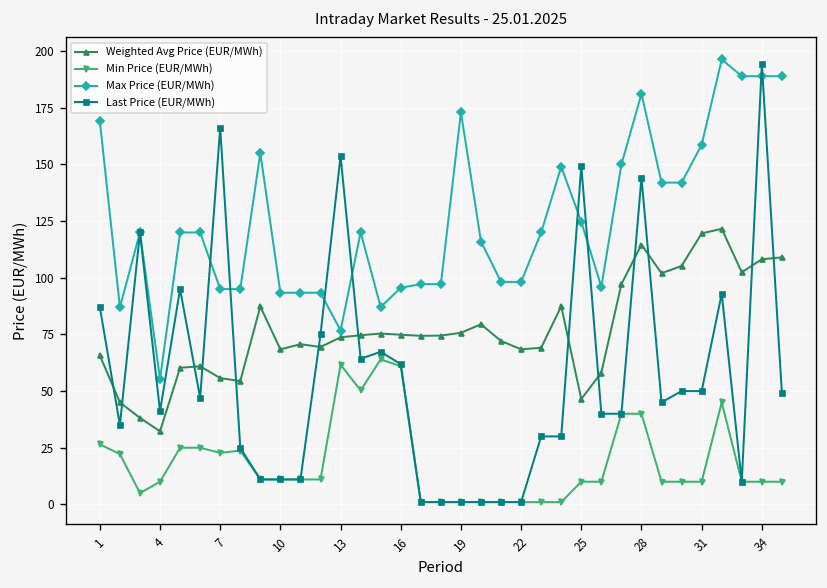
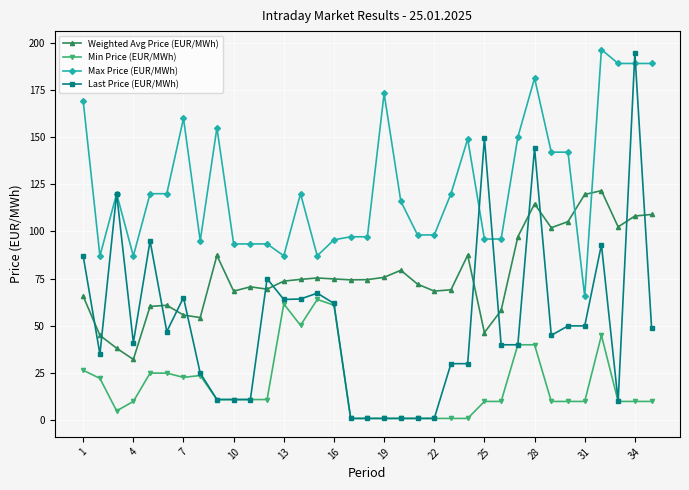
Max Price (EUR/MWh), 4: 55 -> 87
Max Price (EUR/MWh), 7: 95 -> 160
Last Price (EUR/MWh), 7: 166 -> 65
Max Price (EUR/MWh), 13: 77 -> 87
Last Price (EUR/MWh), 13: 154 -> 64
Max Price (EUR/MWh), 25: 125 -> 96
Max Price (EUR/MWh), 31: 159 -> 66
